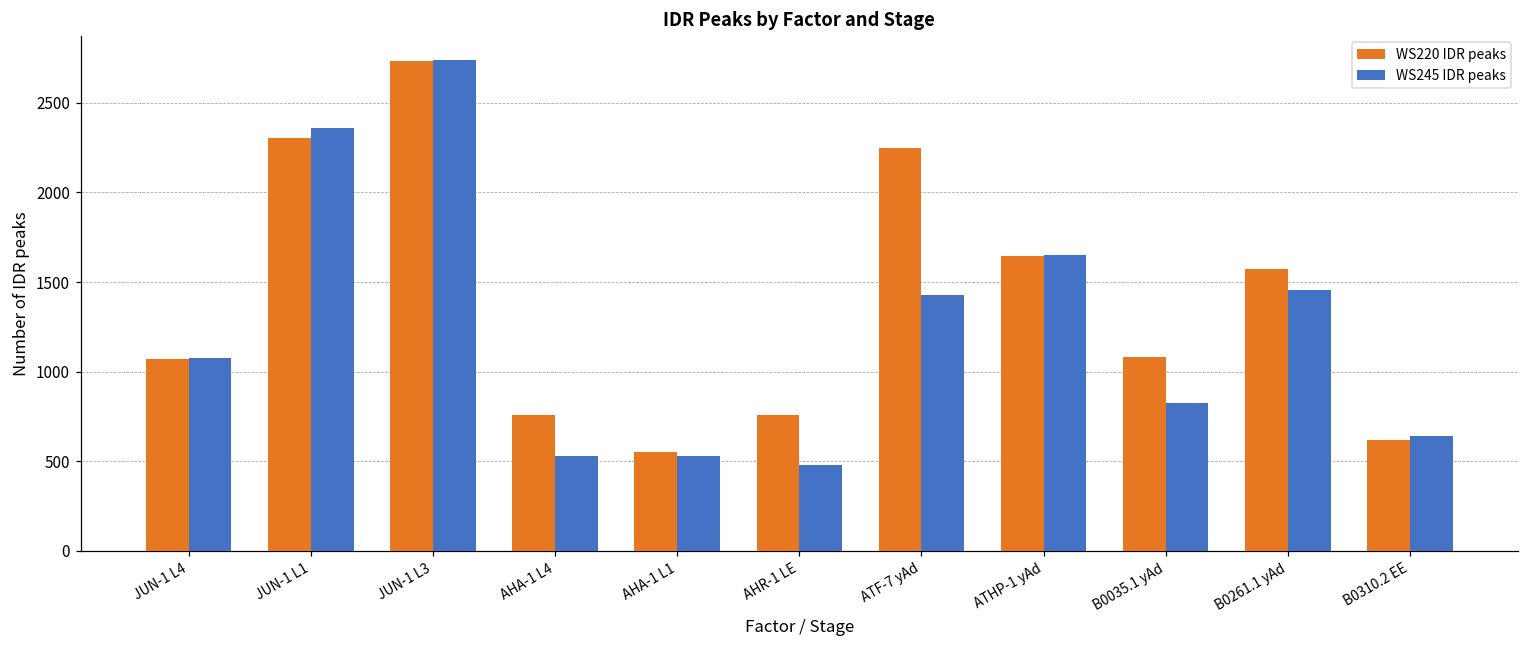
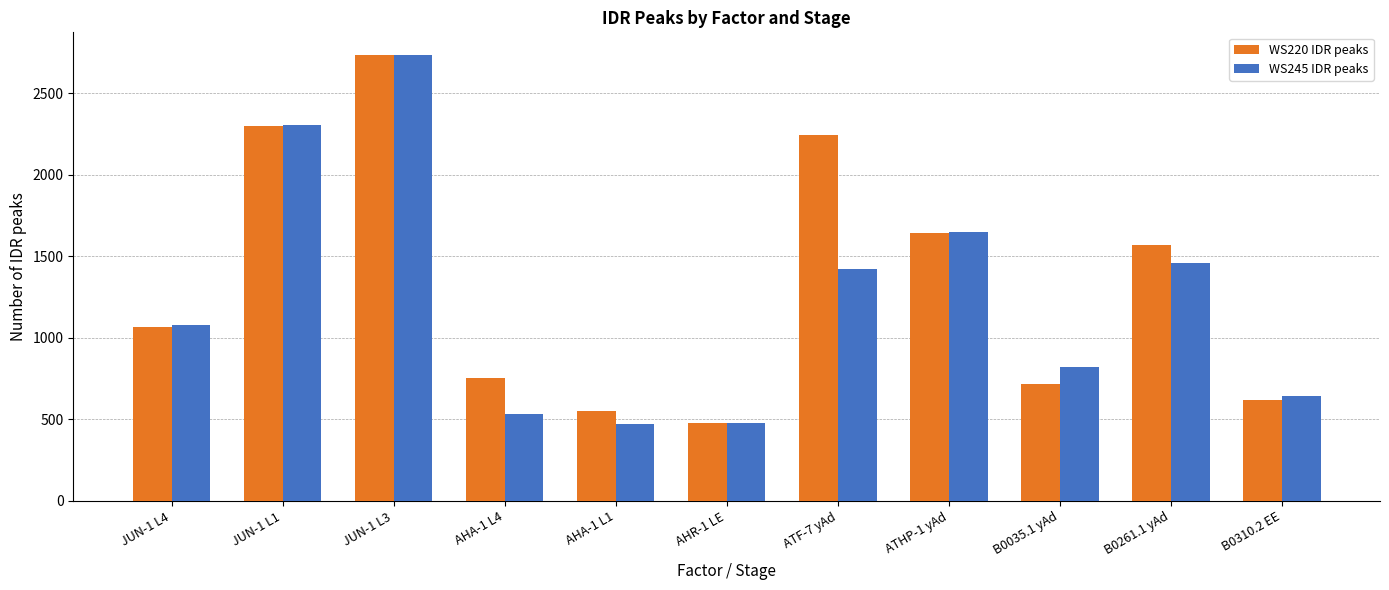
WS245 IDR peaks, JUN-1 L1: 2360 -> 2310
WS245 IDR peaks, AHA-1 L1: 530 -> 470
WS220 IDR peaks, AHR-1 LE: 760 -> 480
WS220 IDR peaks, B0035.1 yAd: 1080 -> 710
